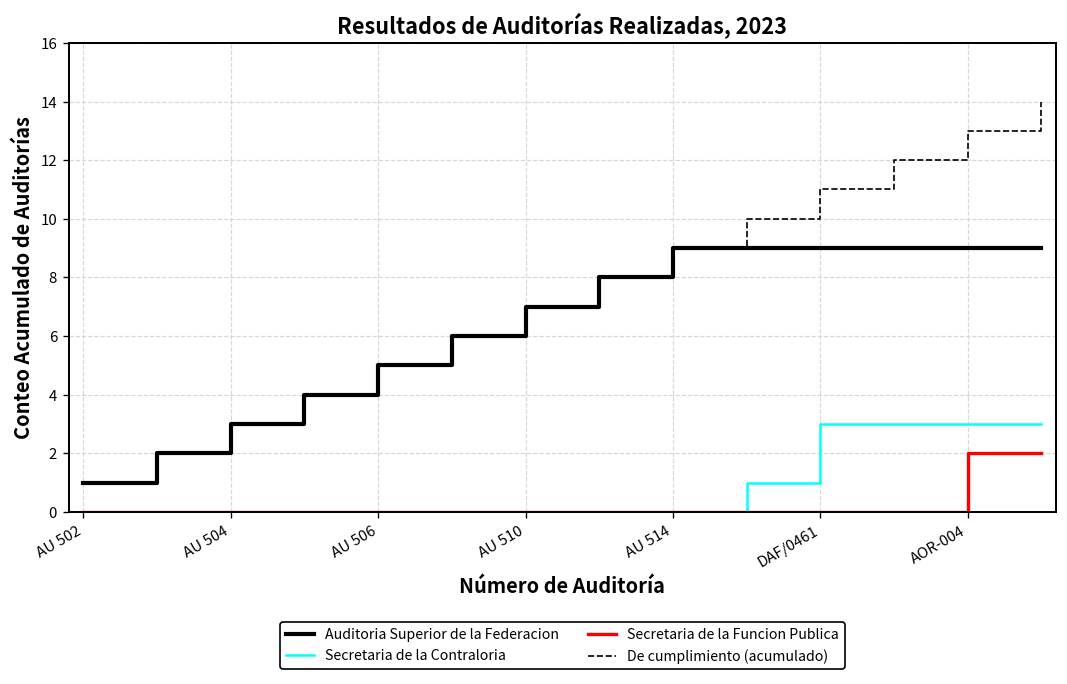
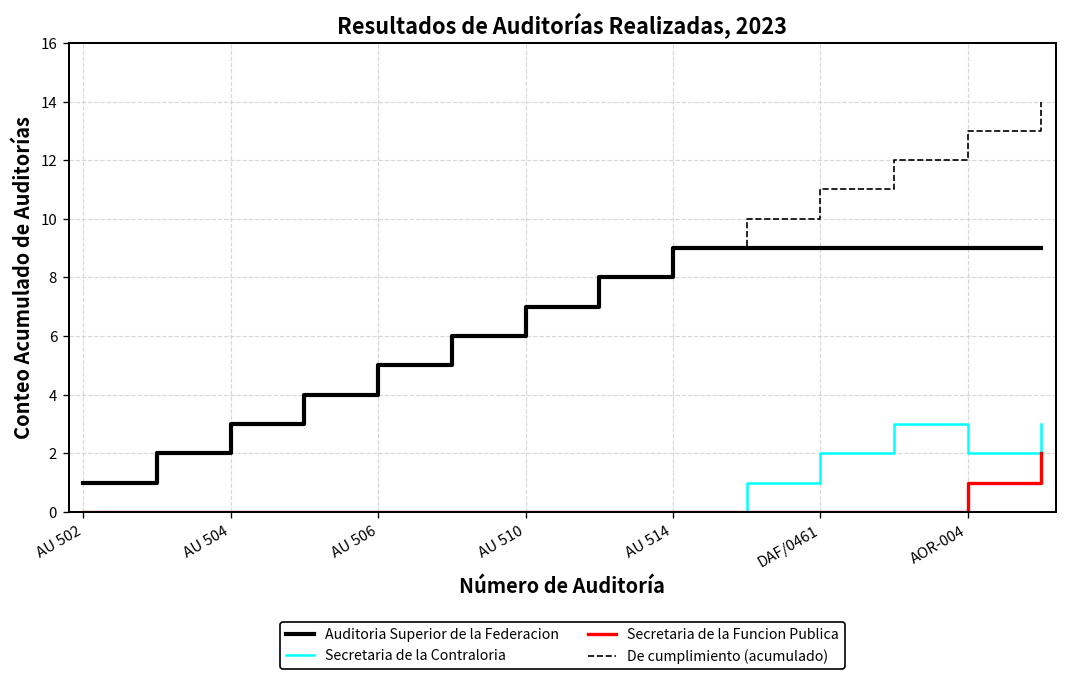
Secretaria de la Contraloria, DAF/0461: 3 -> 2
Secretaria de la Contraloria, AOR-004: 3 -> 2
Secretaria de la Funcion Publica, AOR-004: 2 -> 1
